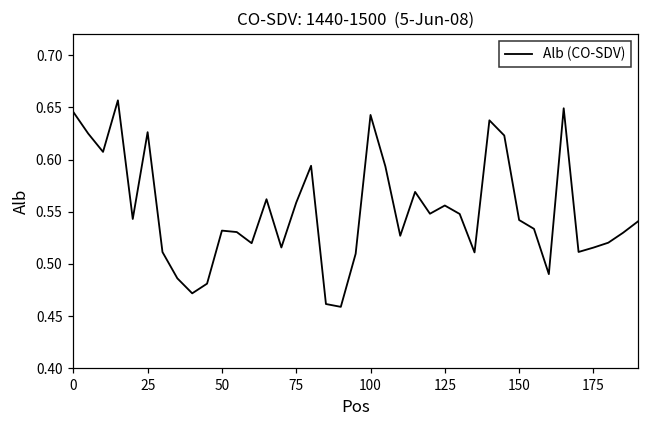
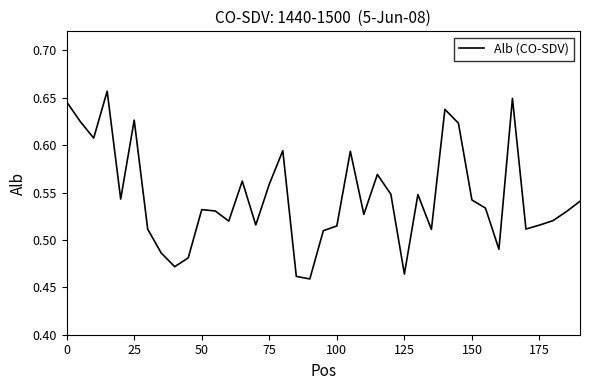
100: 0.64 -> 0.51
125: 0.56 -> 0.46
